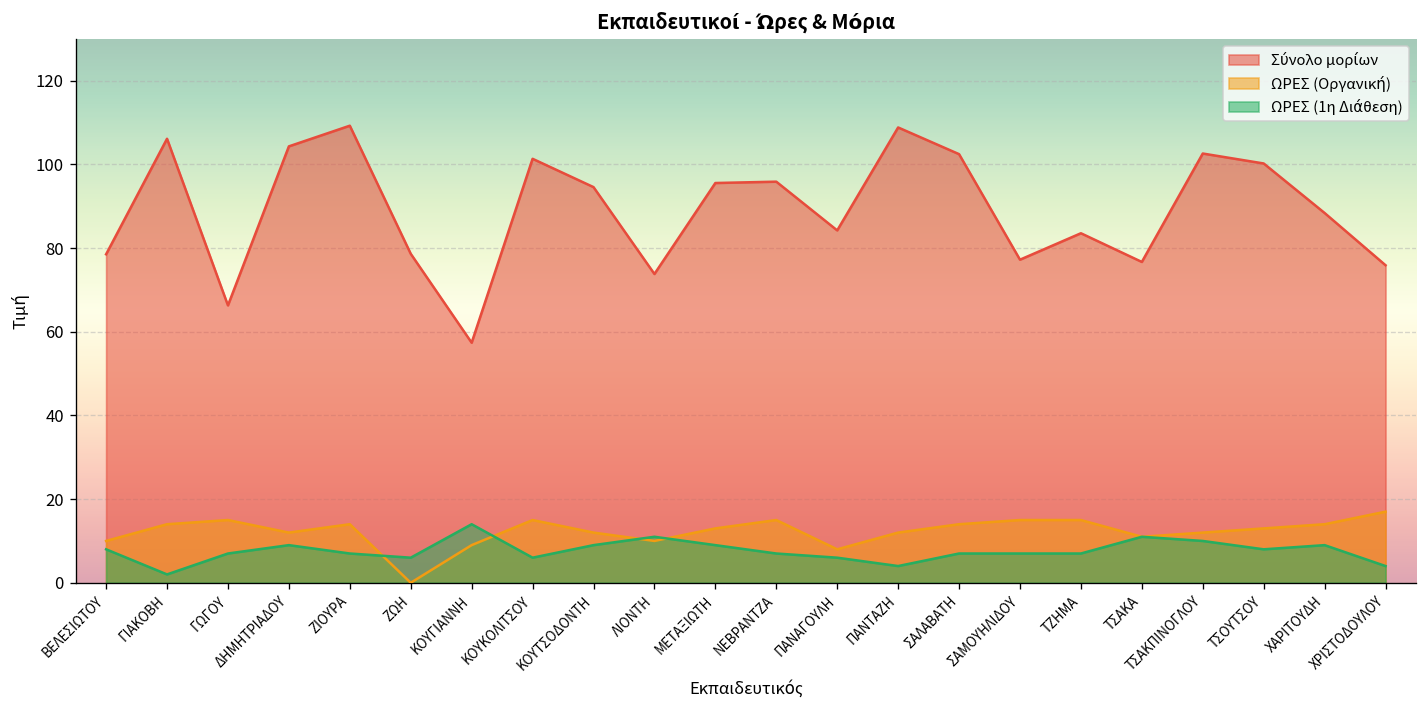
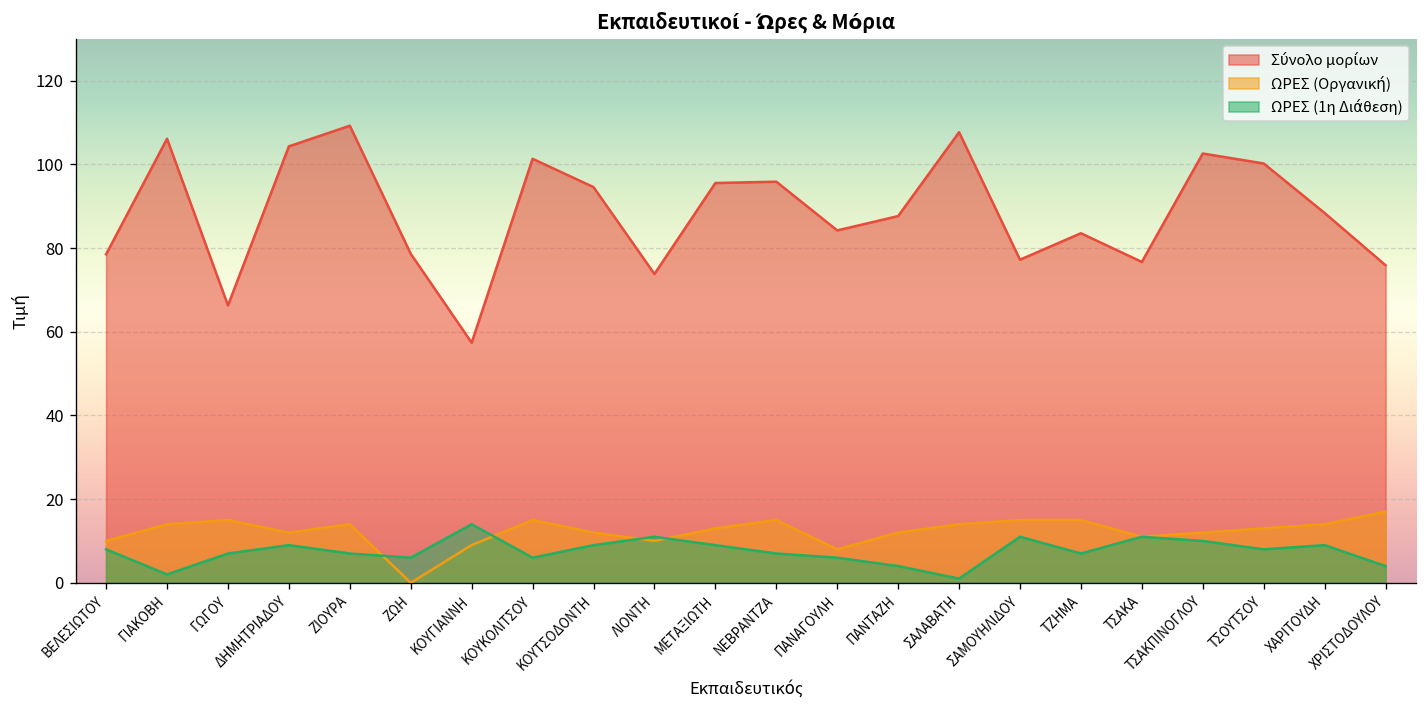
Σύνολο μορίων, ΠΑΝΤΑΖΗ: 109 -> 88
Σύνολο μορίων, ΣΑΛΑΒΑΤΗ: 102 -> 108
ΩΡΕΣ (1η Διάθεση), ΣΑΛΑΒΑΤΗ: 7 -> 1
ΩΡΕΣ (1η Διάθεση), ΣΑΜΟΥΗΛΙΔΟΥ: 7 -> 11
